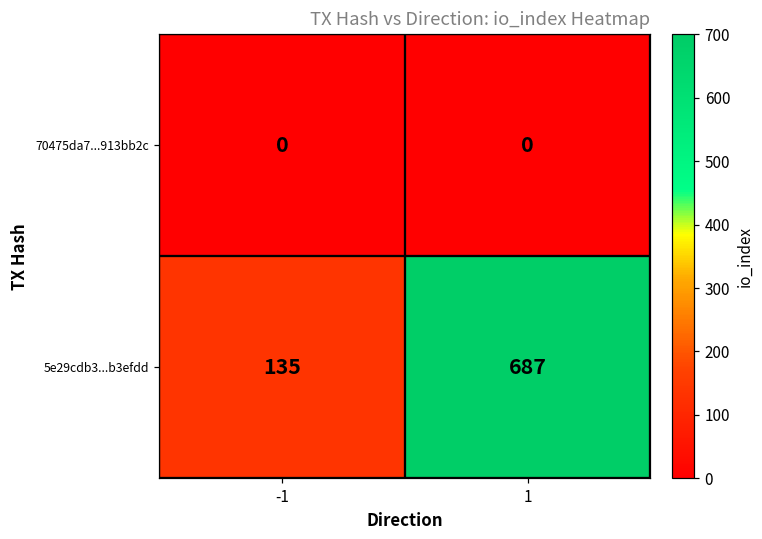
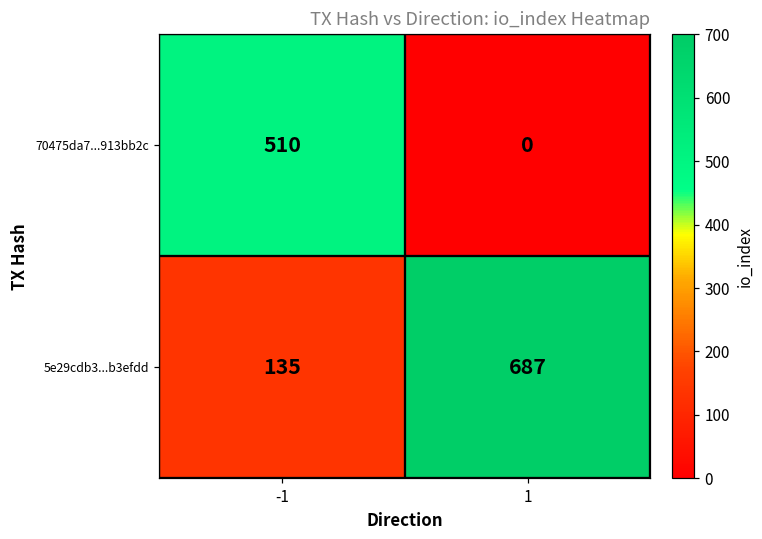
70475da7...913bb2c, -1: 0 -> 510
